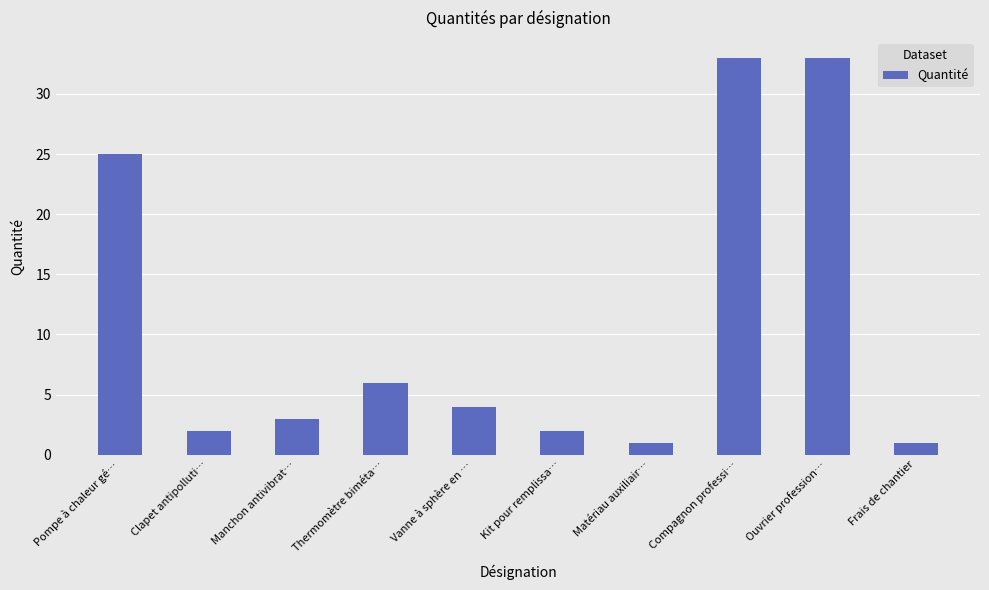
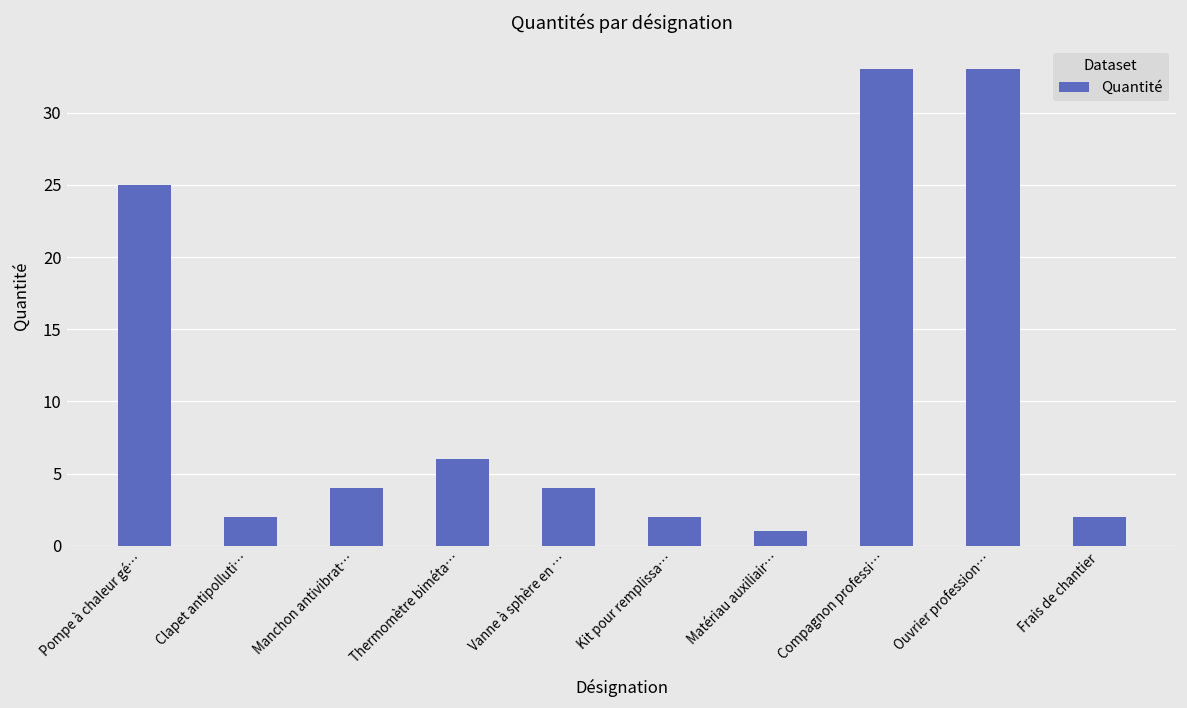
Manchon antivibrat…: 3 -> 4
Frais de chantier: 1 -> 2
